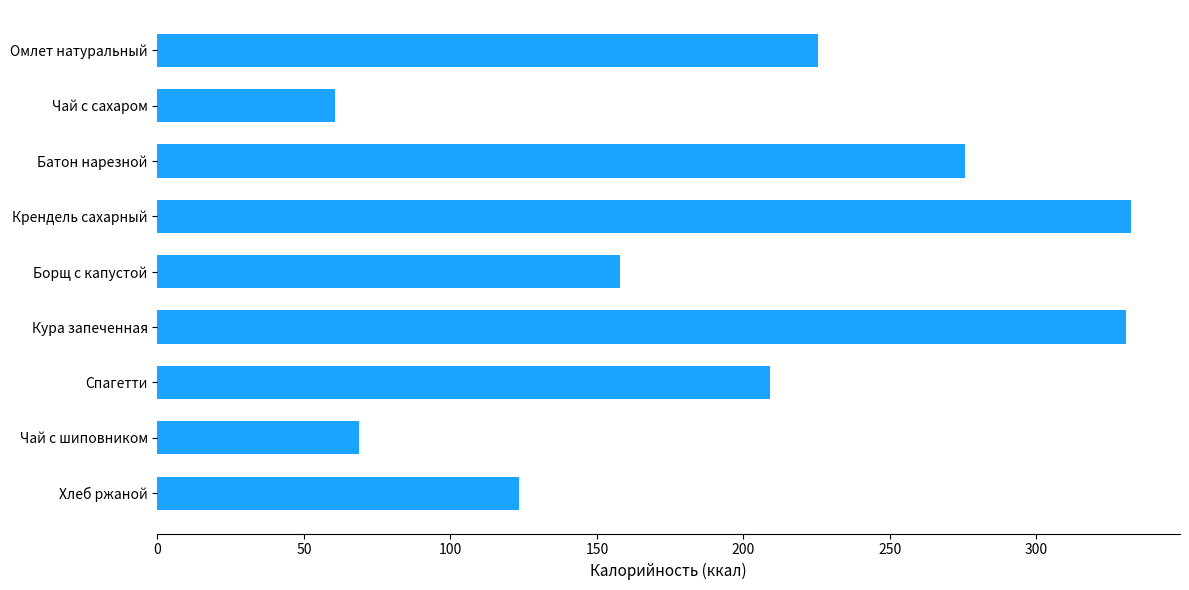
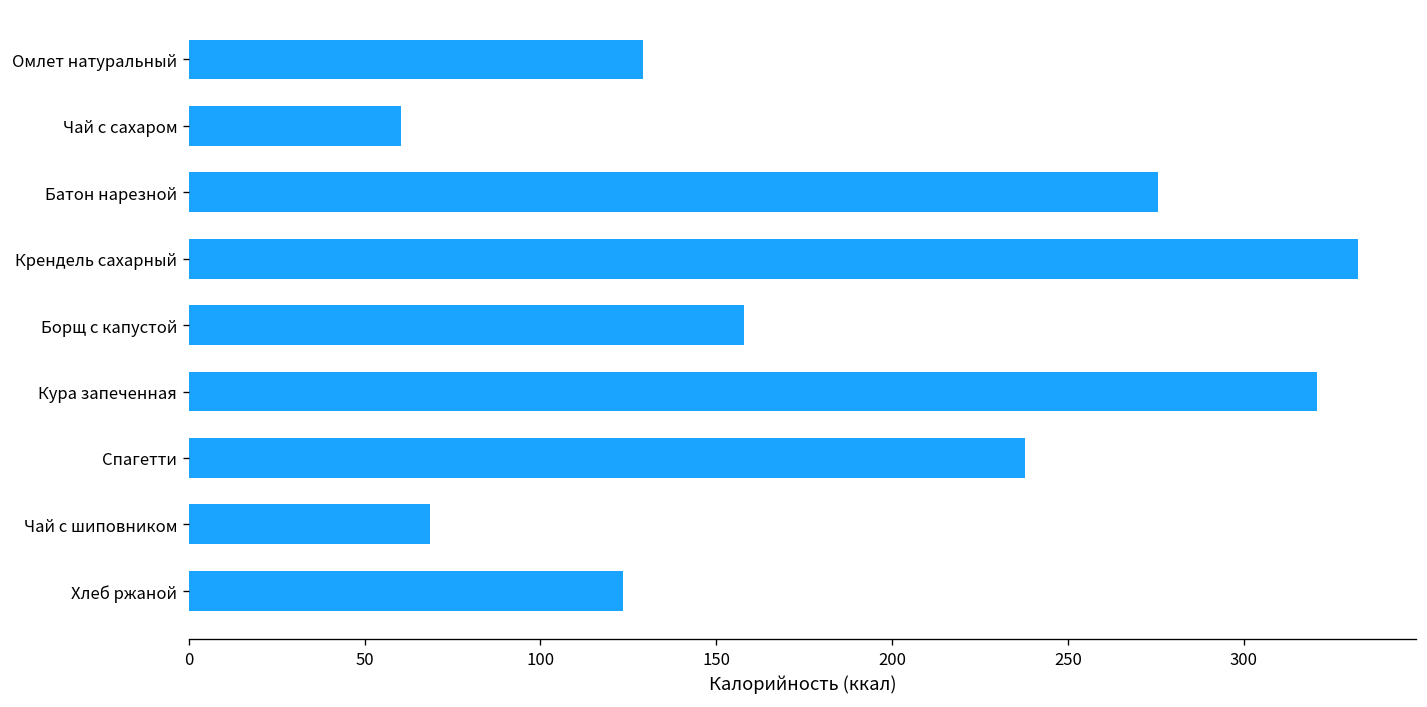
Омлет натуральный: 225 -> 129
Кура запеченная: 331 -> 321
Спагетти: 209 -> 238
